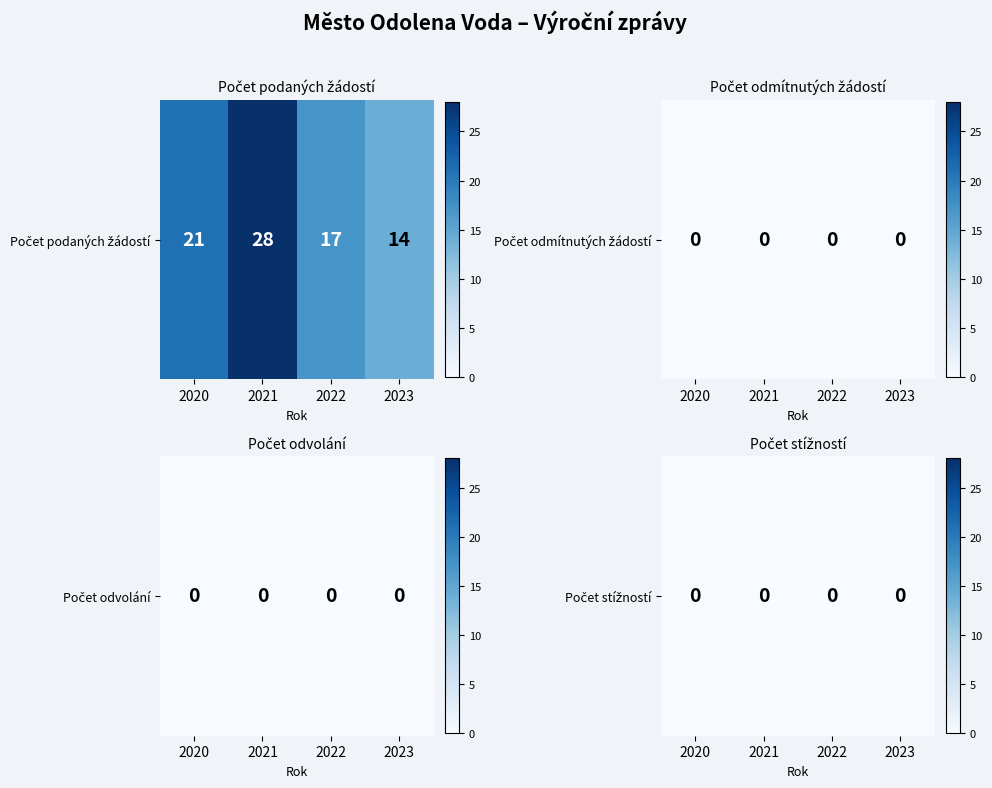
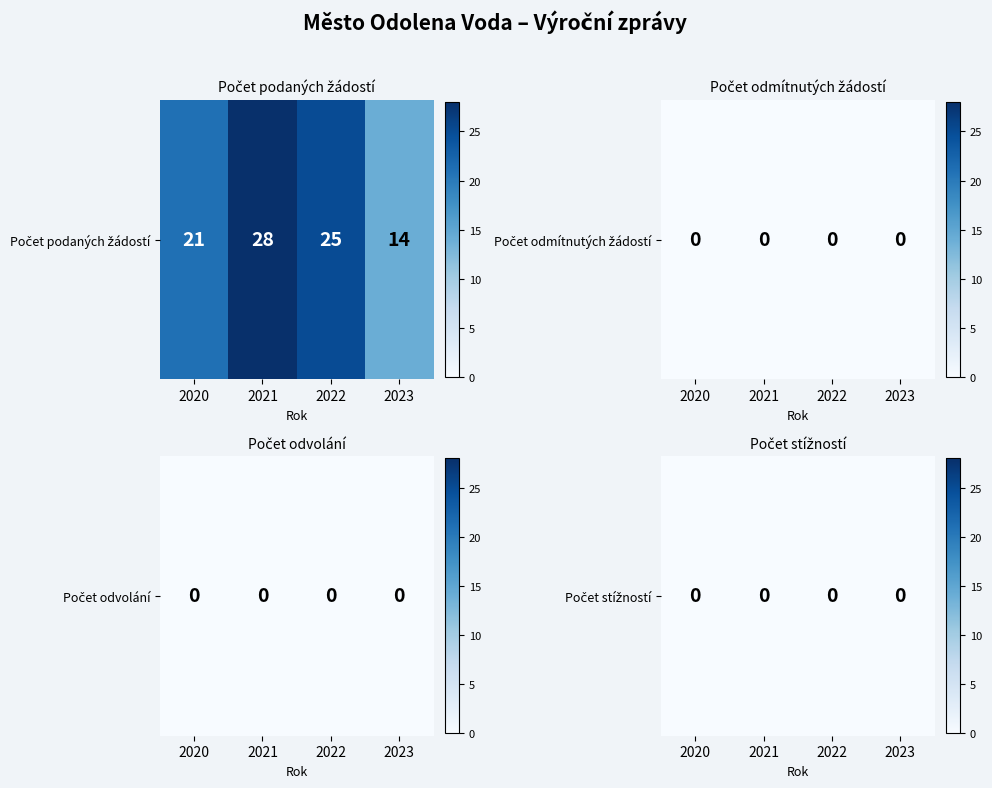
Počet podaných žádostí, Počet podaných žádostí, 2022: 17 -> 25
